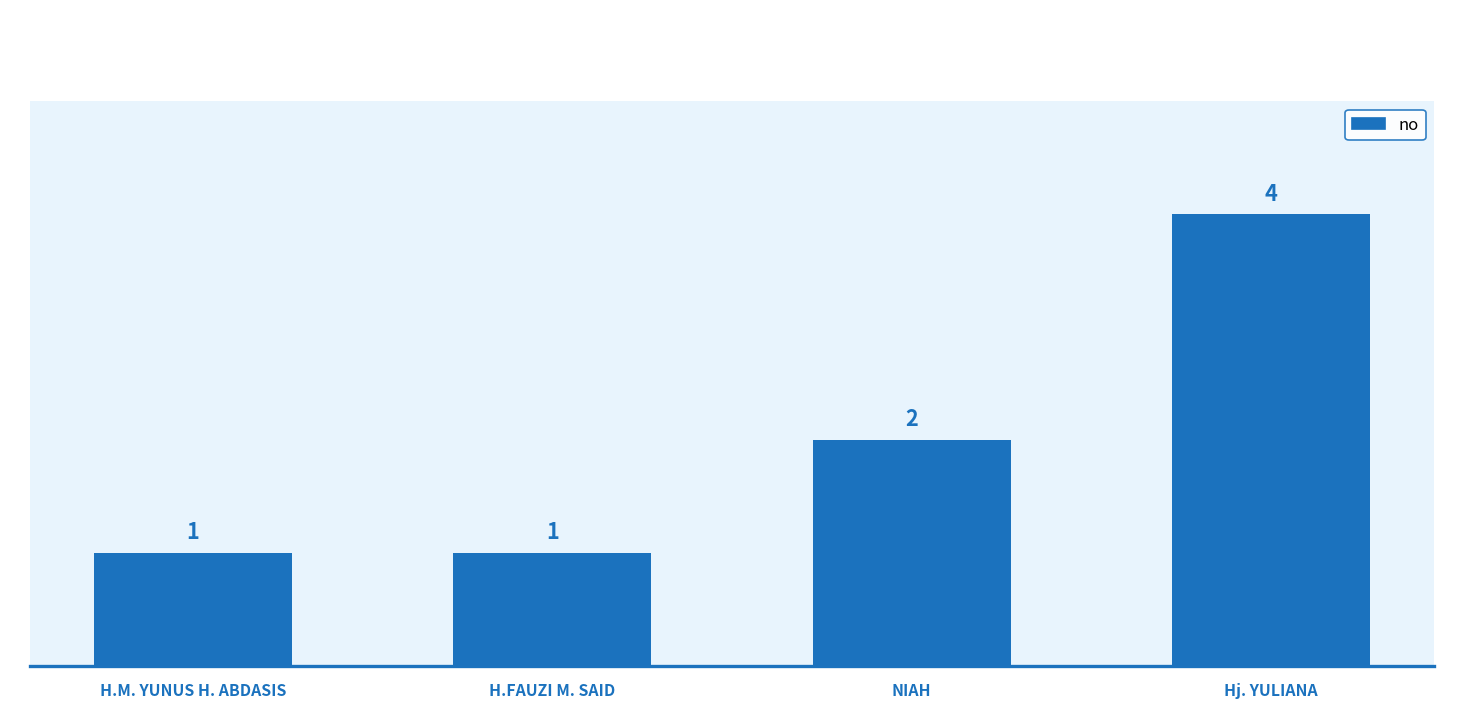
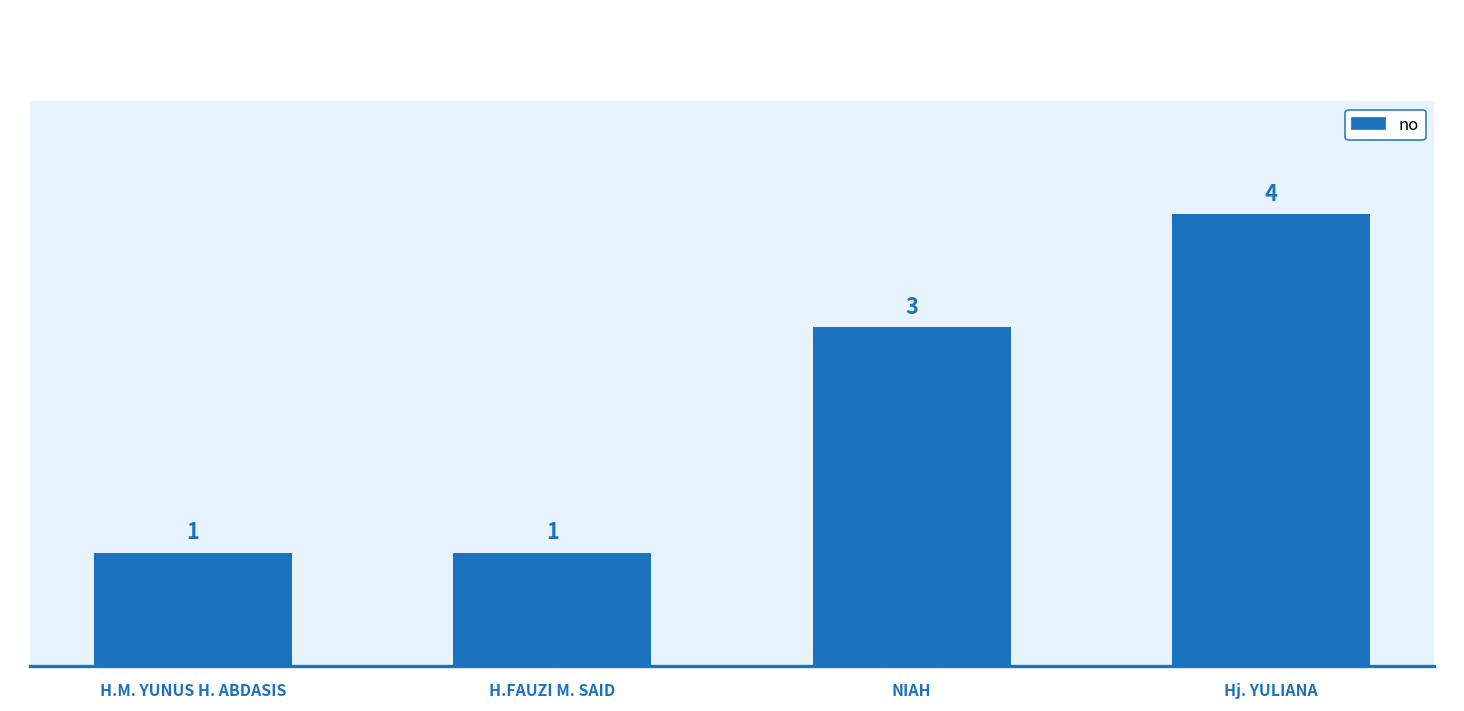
NIAH: 2 -> 3
